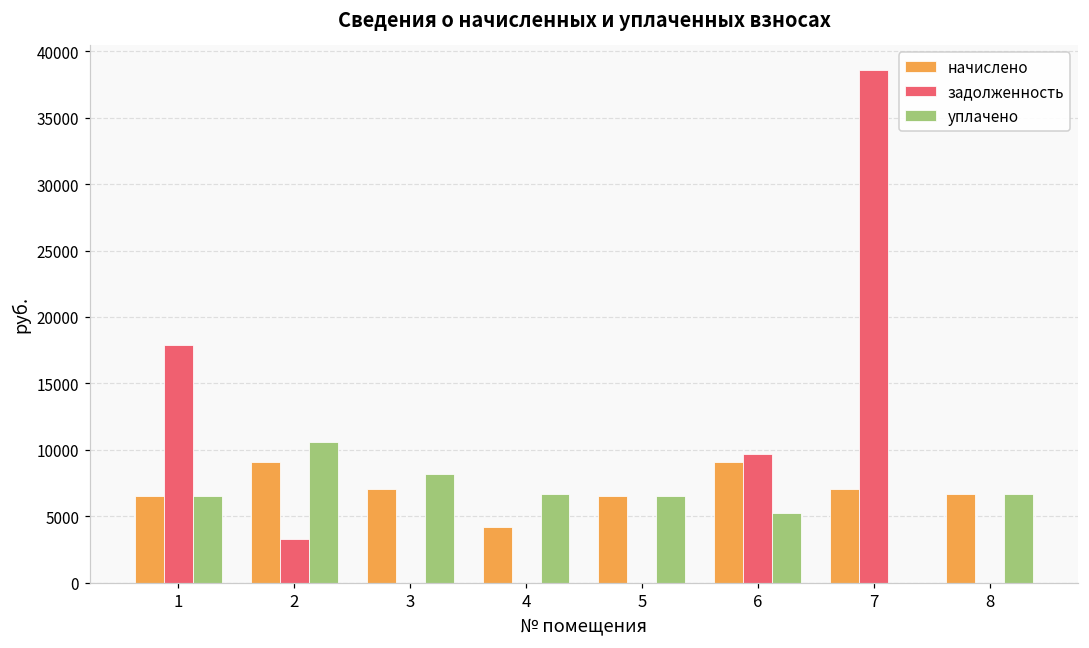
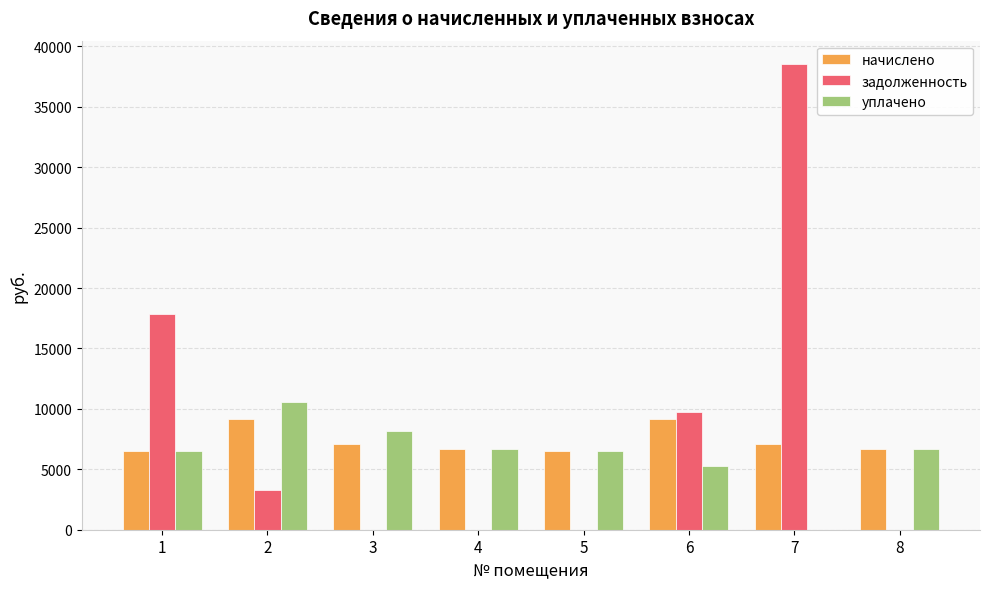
начислено, 4: 4200 -> 6700
